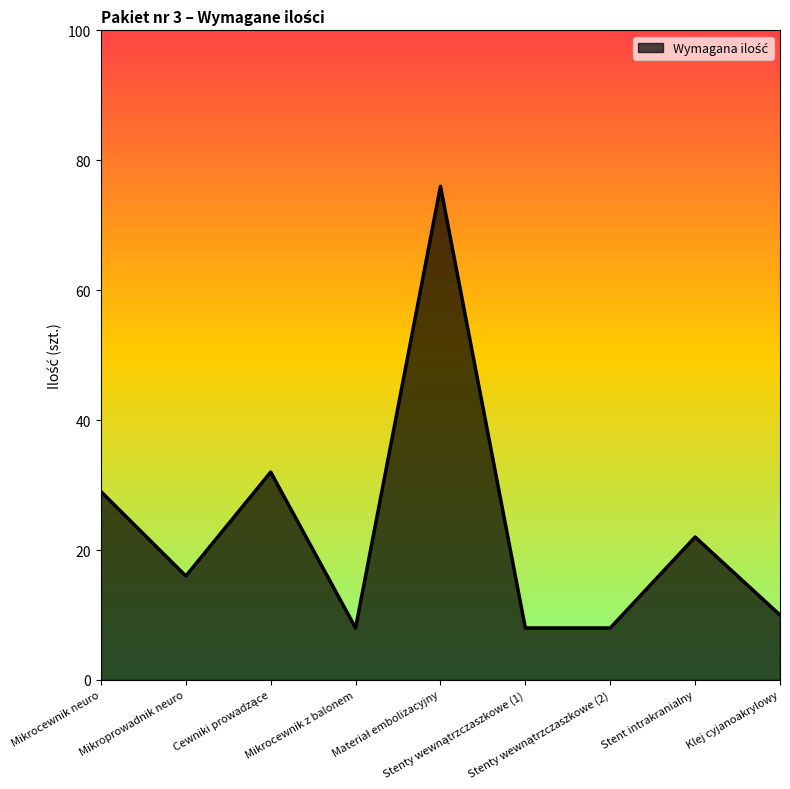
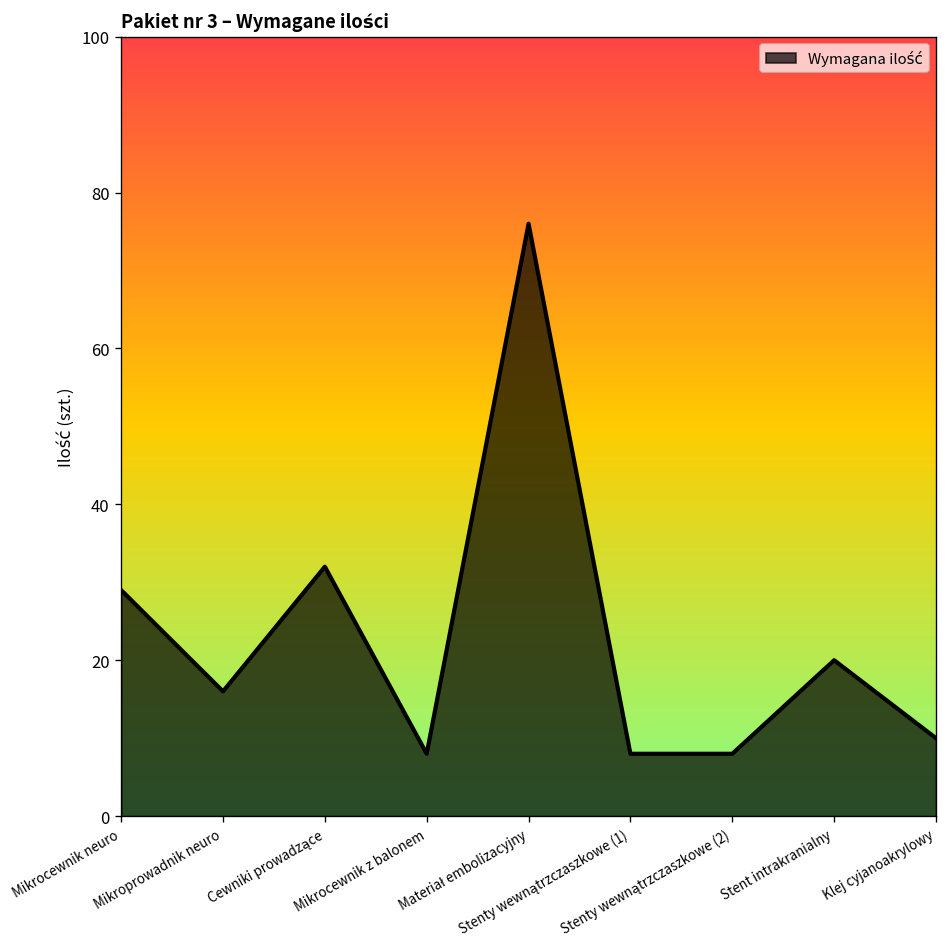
Stent intrakranialny: 22 -> 20
